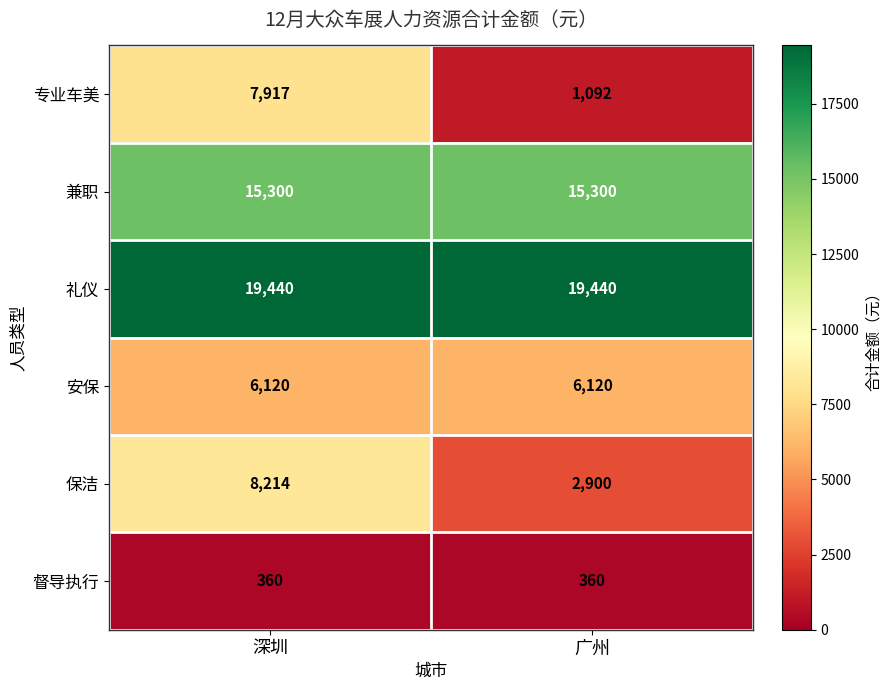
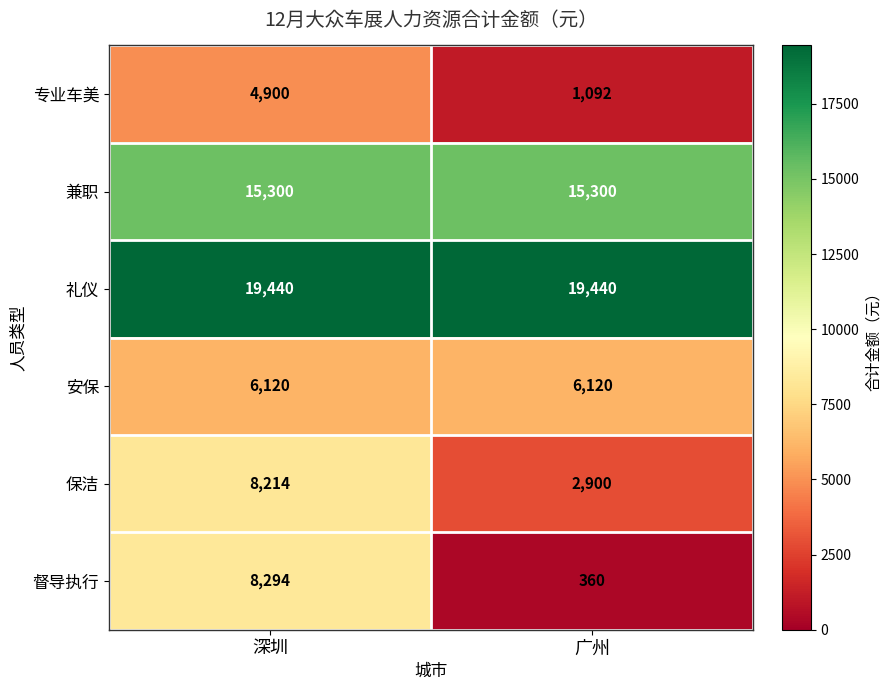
专业车美, 深圳: 7,917 -> 4,900
督导执行, 深圳: 360 -> 8,294
